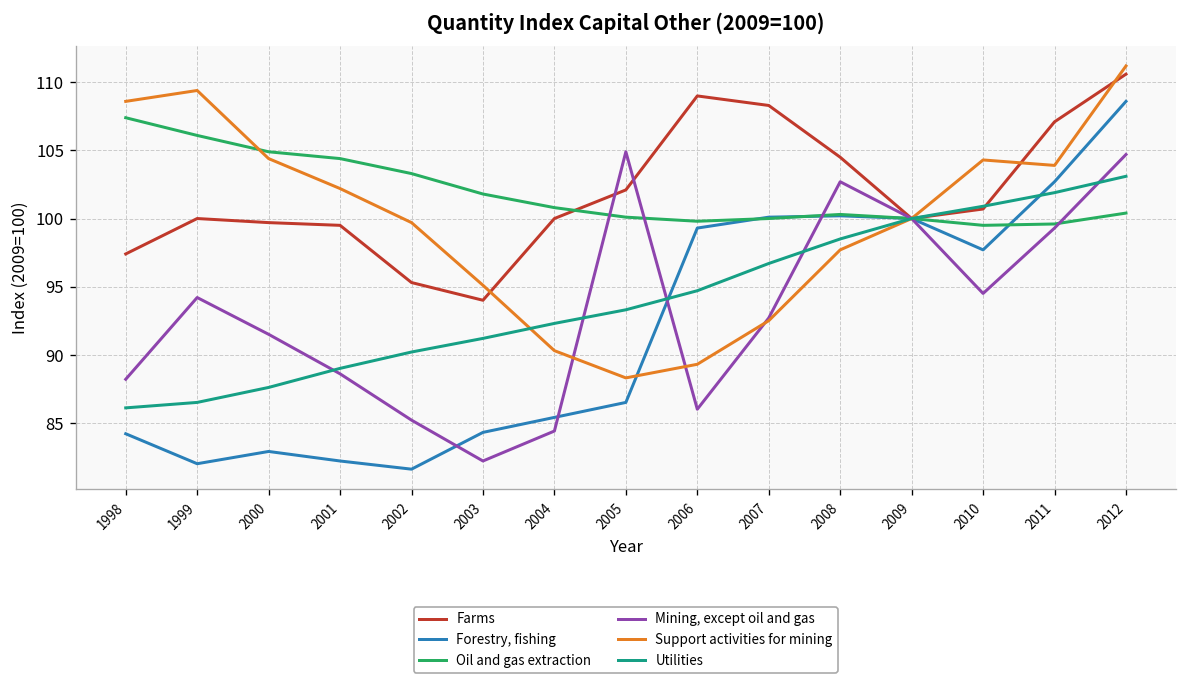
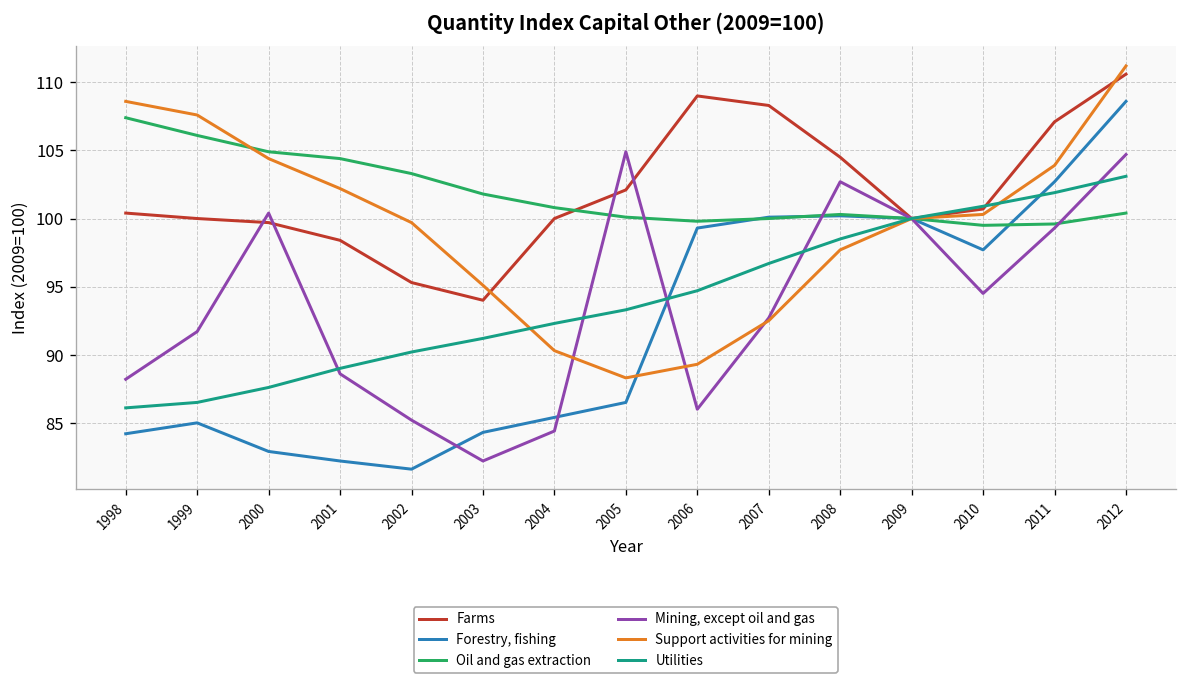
Farms, 1998: 97.4 -> 100.4
Forestry, fishing, 1999: 82 -> 85
Mining, except oil and gas, 1999: 94.2 -> 91.7
Support activities for mining, 1999: 109.4 -> 107.6
Mining, except oil and gas, 2000: 91.5 -> 100.4
Farms, 2001: 99.5 -> 98.4
Support activities for mining, 2010: 104.3 -> 100.3
